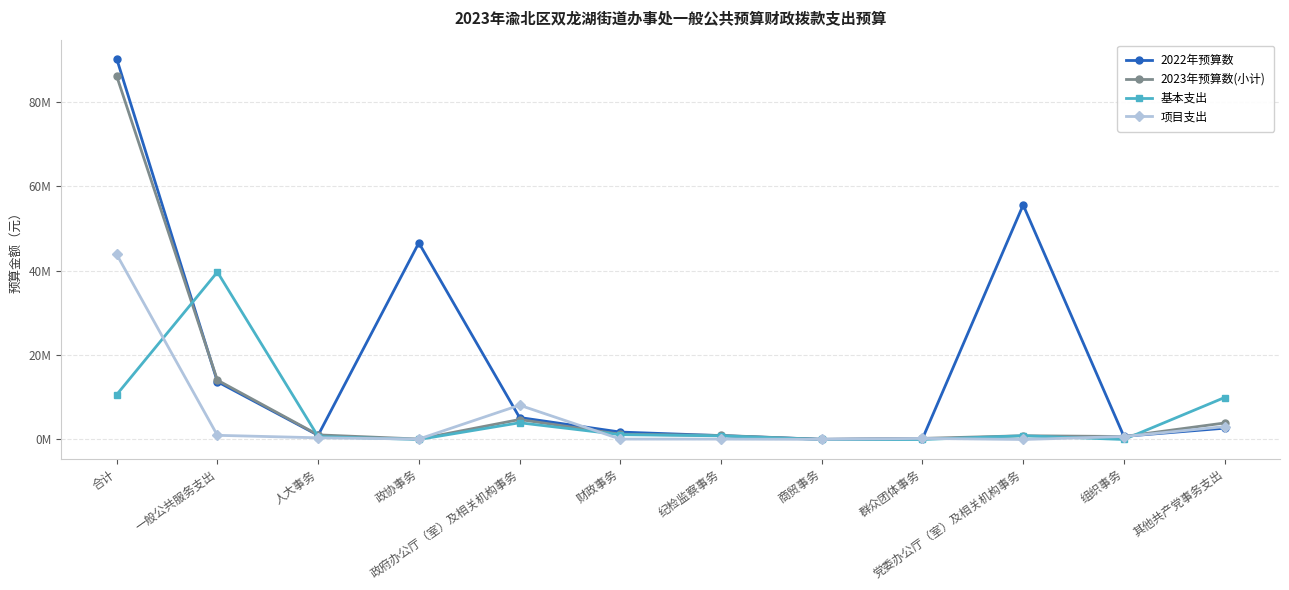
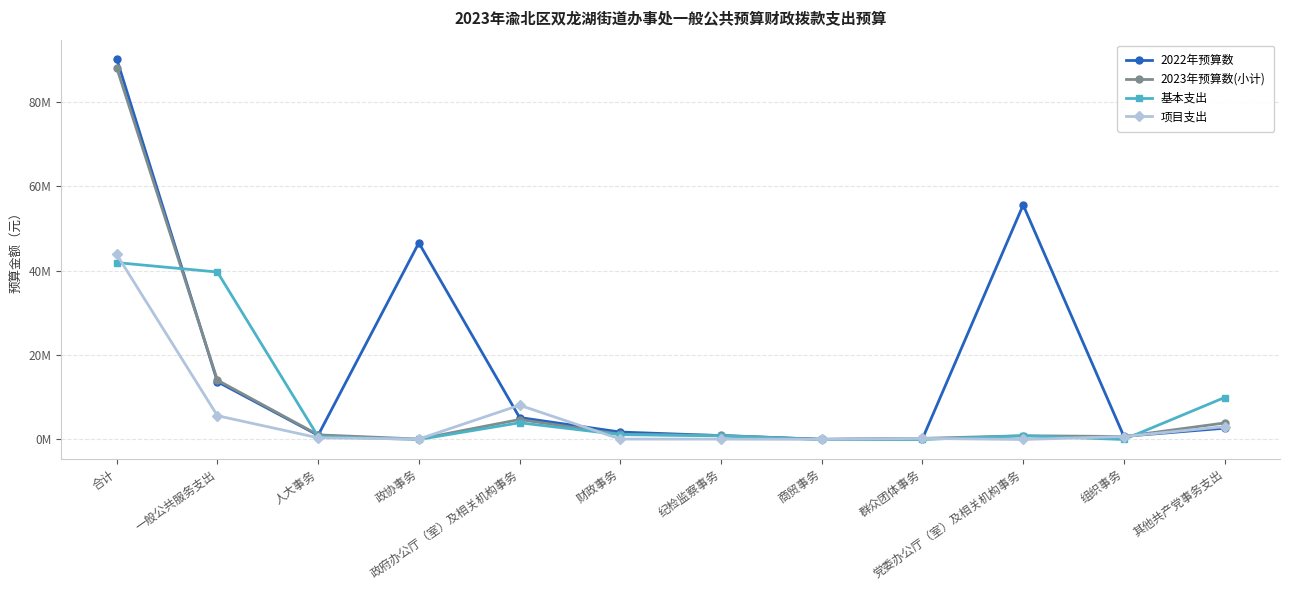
2023年预算数(小计), 合计: 86000000 -> 88000000
基本支出, 合计: 11000000 -> 42000000
项目支出, 一般公共服务支出: 1000000 -> 6000000
